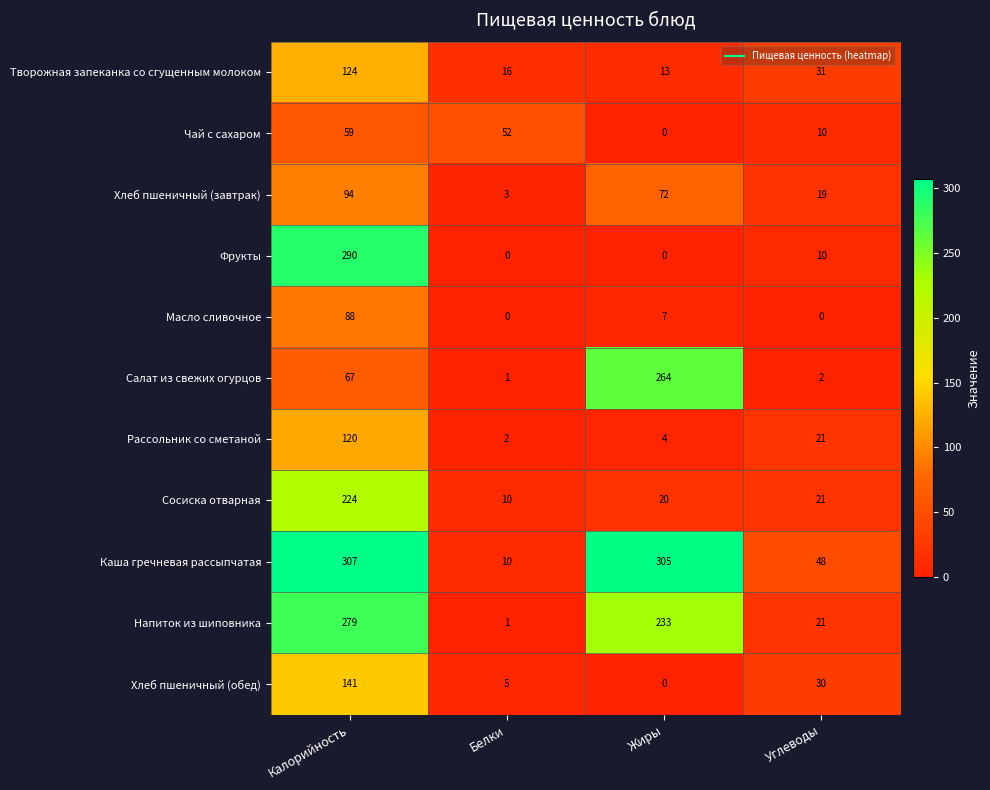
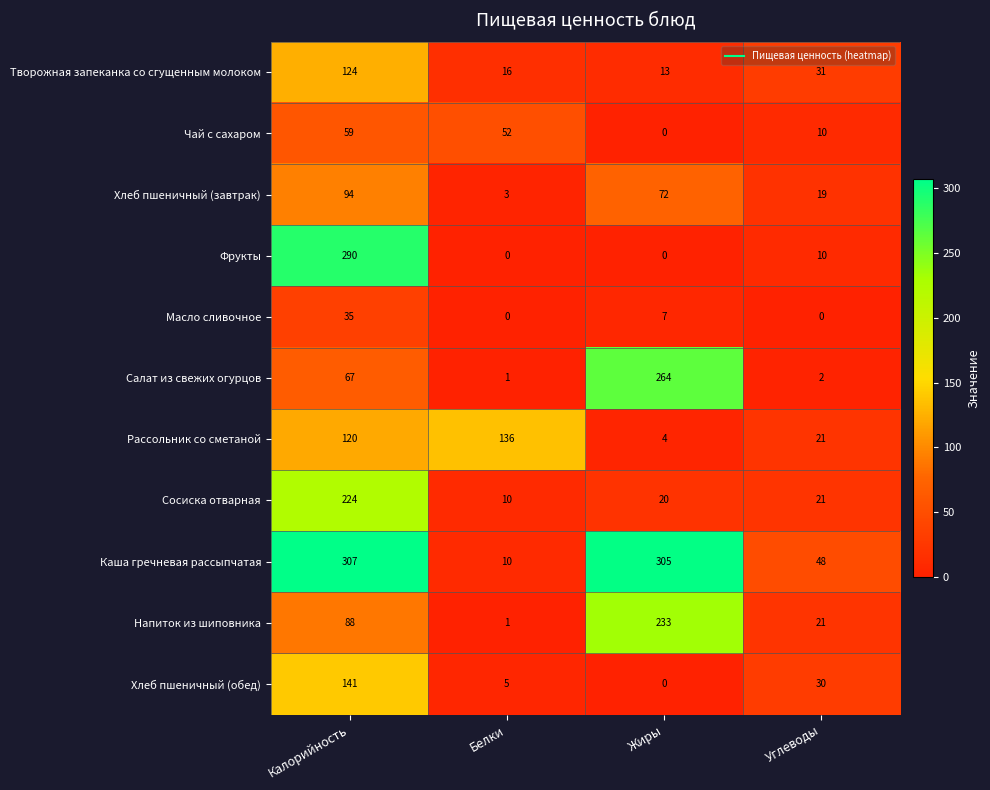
Масло сливочное, Калорийность: 88 -> 35
Рассольник со сметаной, Белки: 2 -> 136
Напиток из шиповника, Калорийность: 279 -> 88
